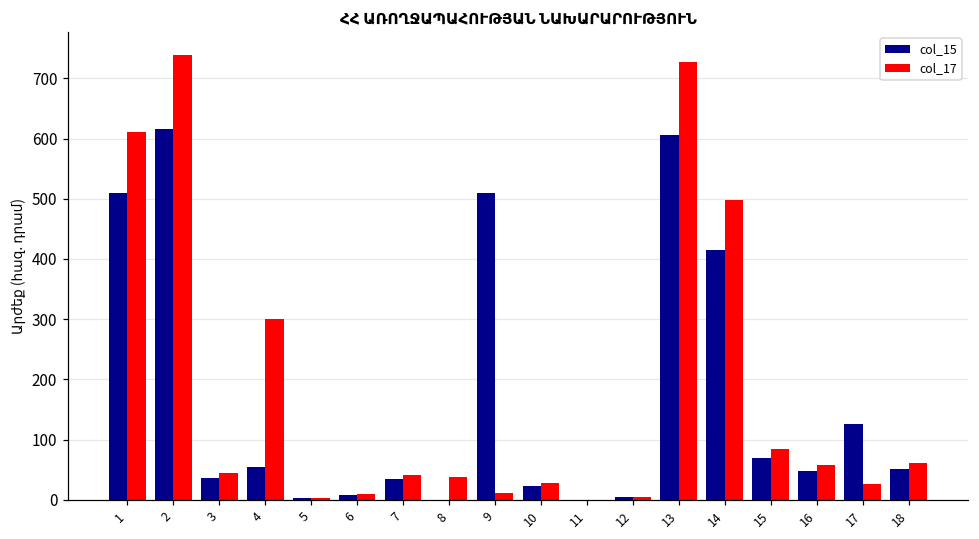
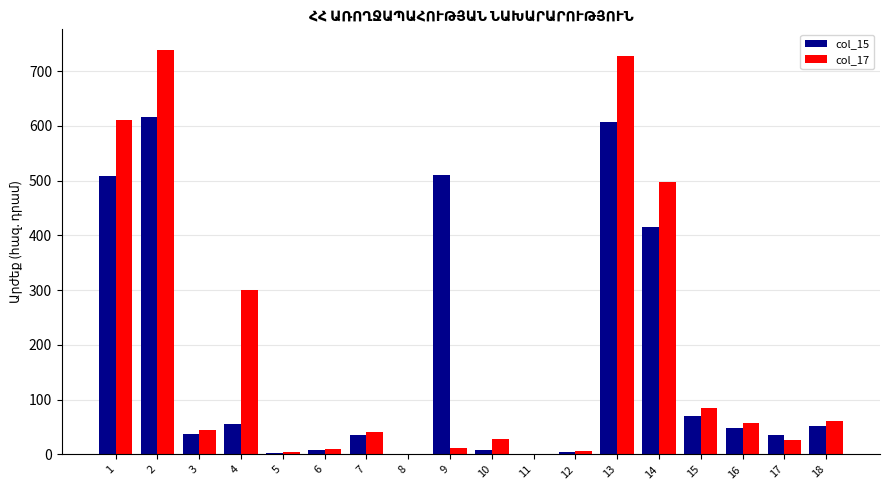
col_17, 8: 40 -> 0
col_15, 10: 20 -> 10
col_15, 17: 130 -> 40
